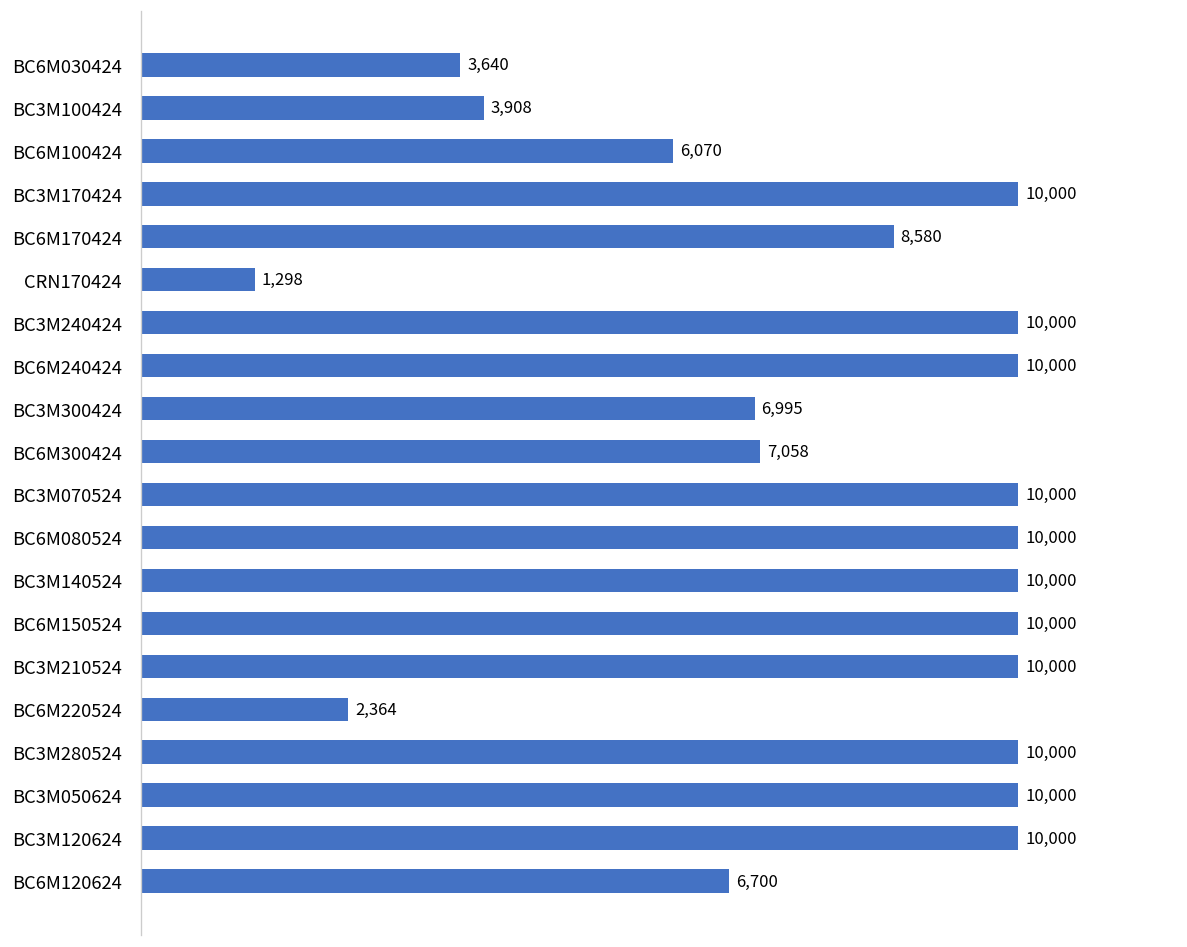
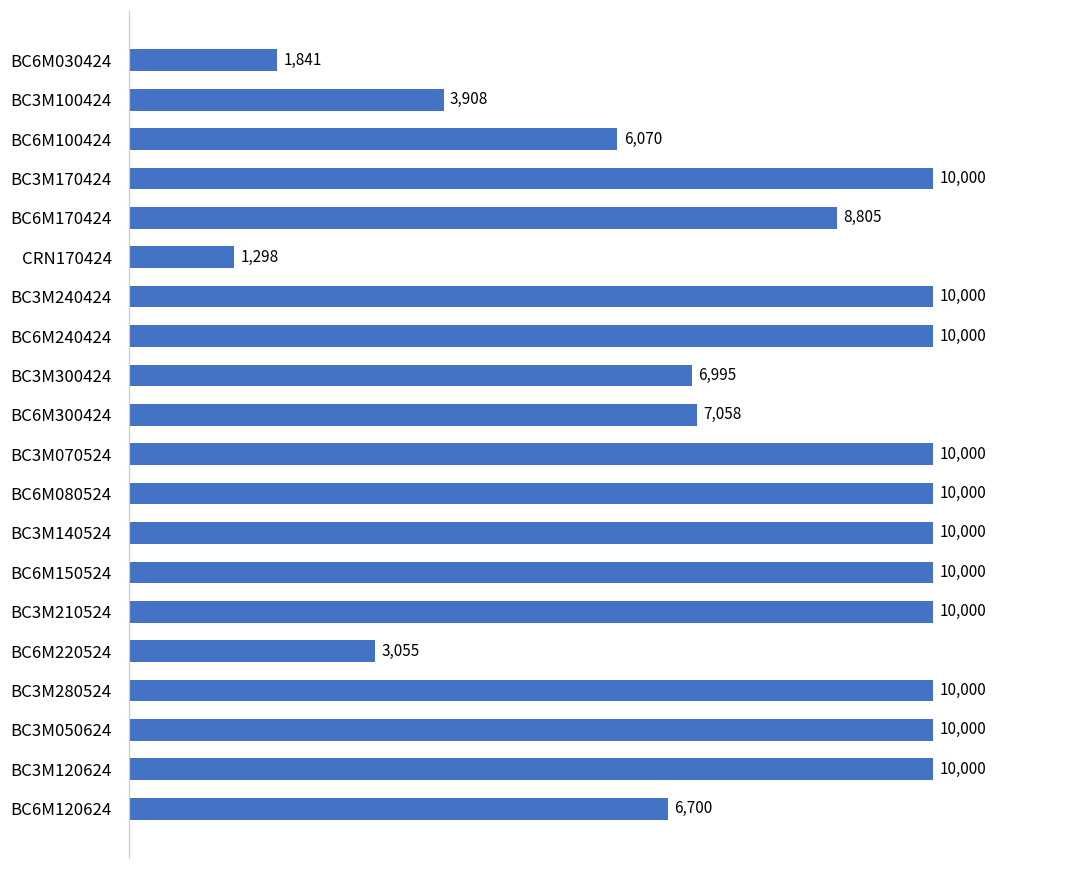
BC6M030424: 3,640 -> 1,841
BC6M170424: 8,580 -> 8,805
BC6M220524: 2,364 -> 3,055
